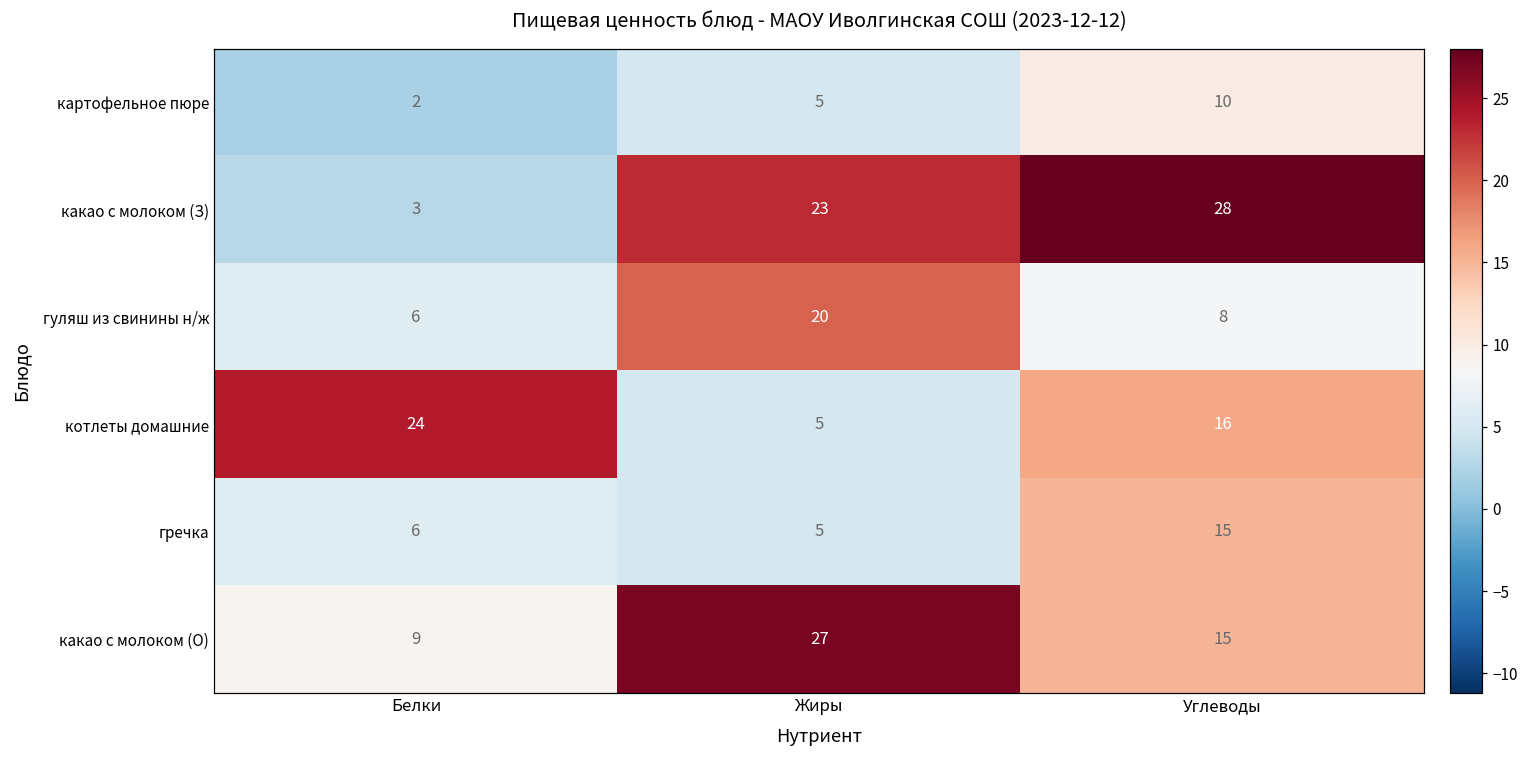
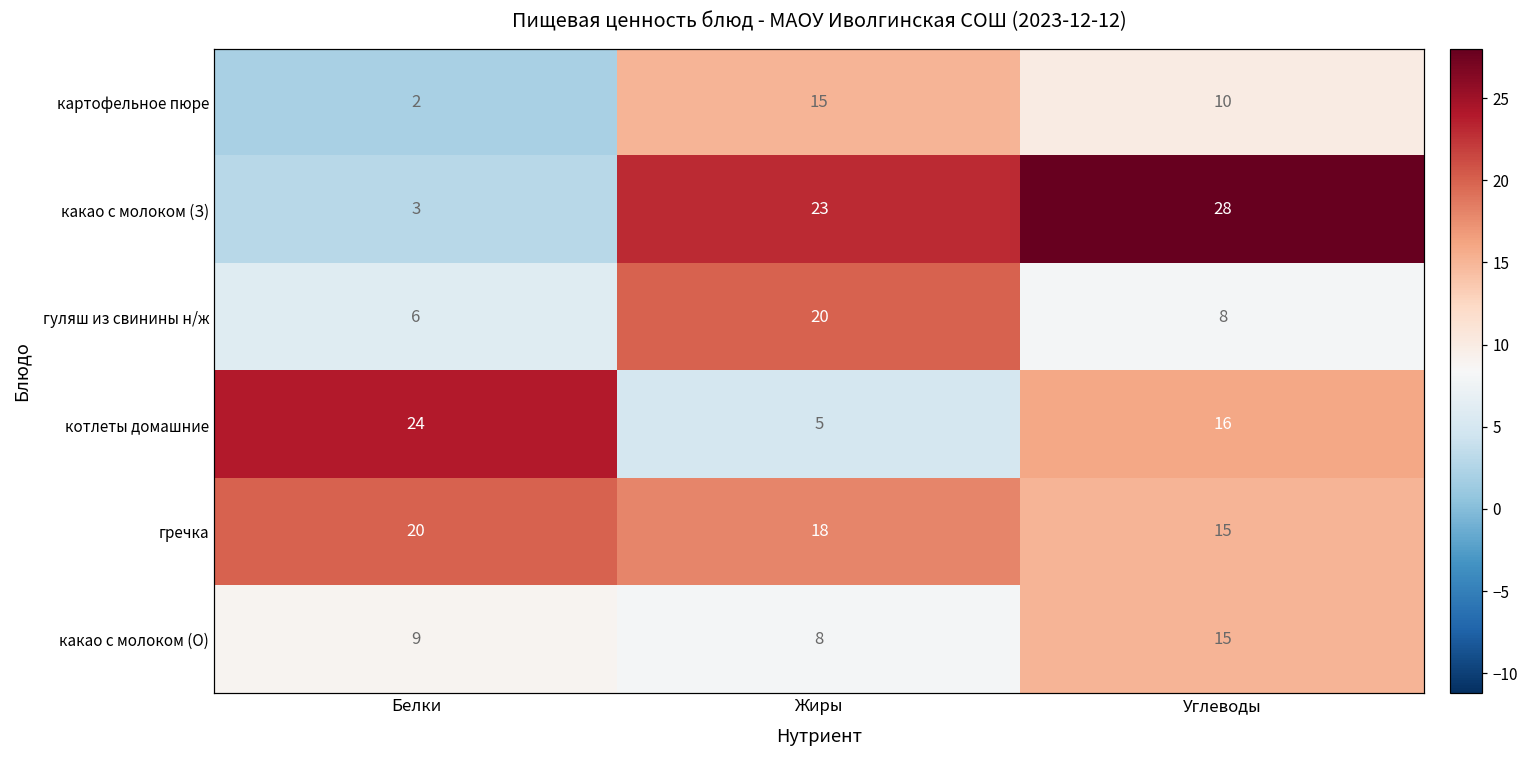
картофельное пюре, Жиры: 5 -> 15
гречка, Белки: 6 -> 20
гречка, Жиры: 5 -> 18
какао с молоком (О), Жиры: 27 -> 8
